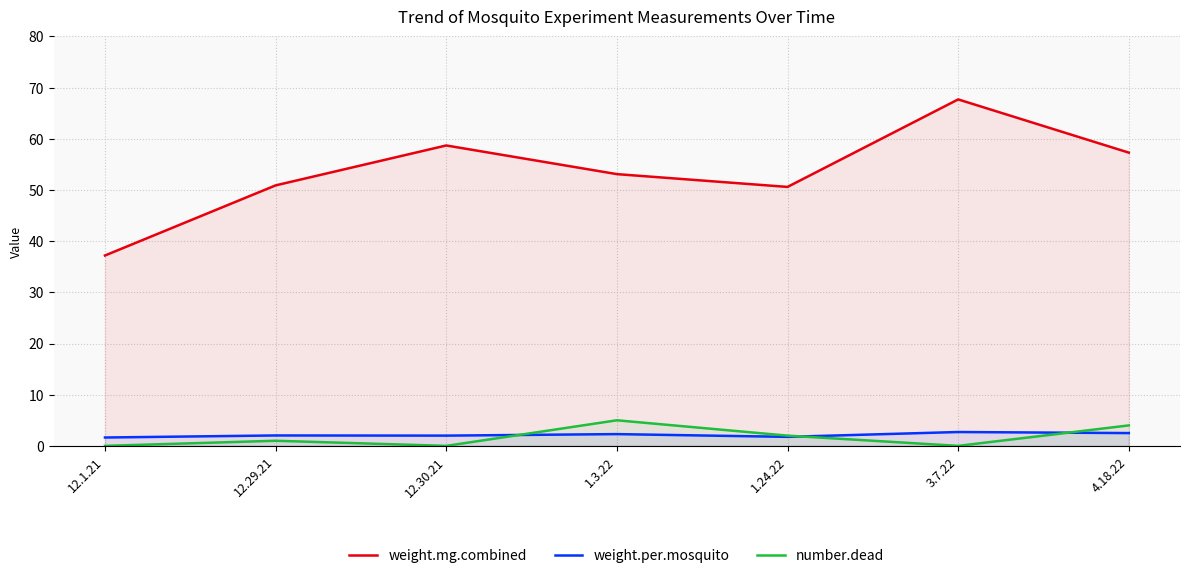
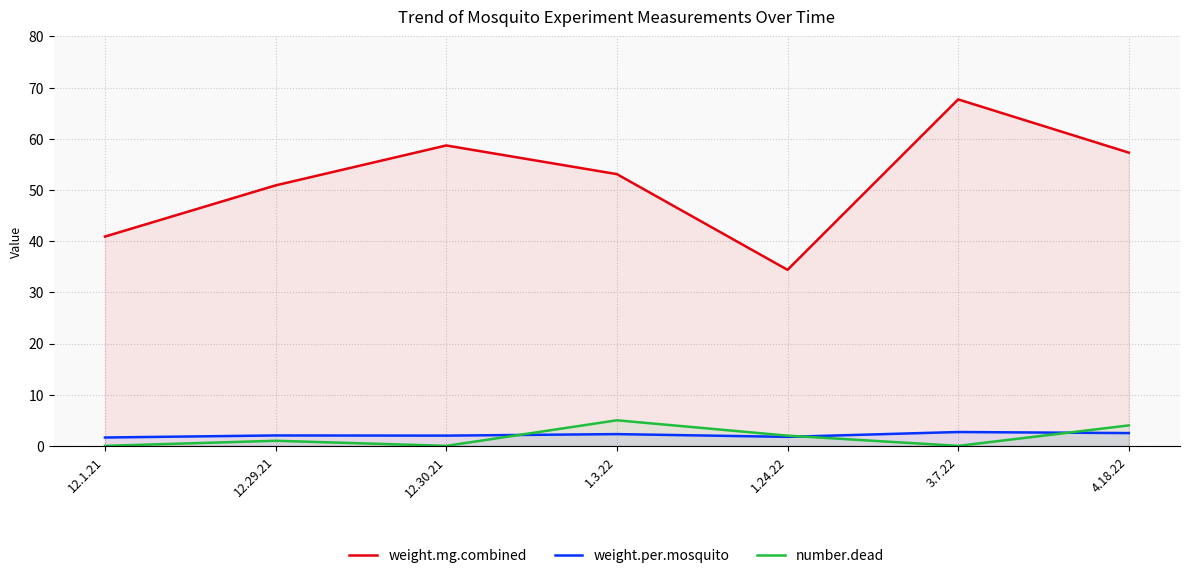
weight.mg.combined, 12.1.21: 37 -> 41
weight.mg.combined, 1.24.22: 51 -> 34
